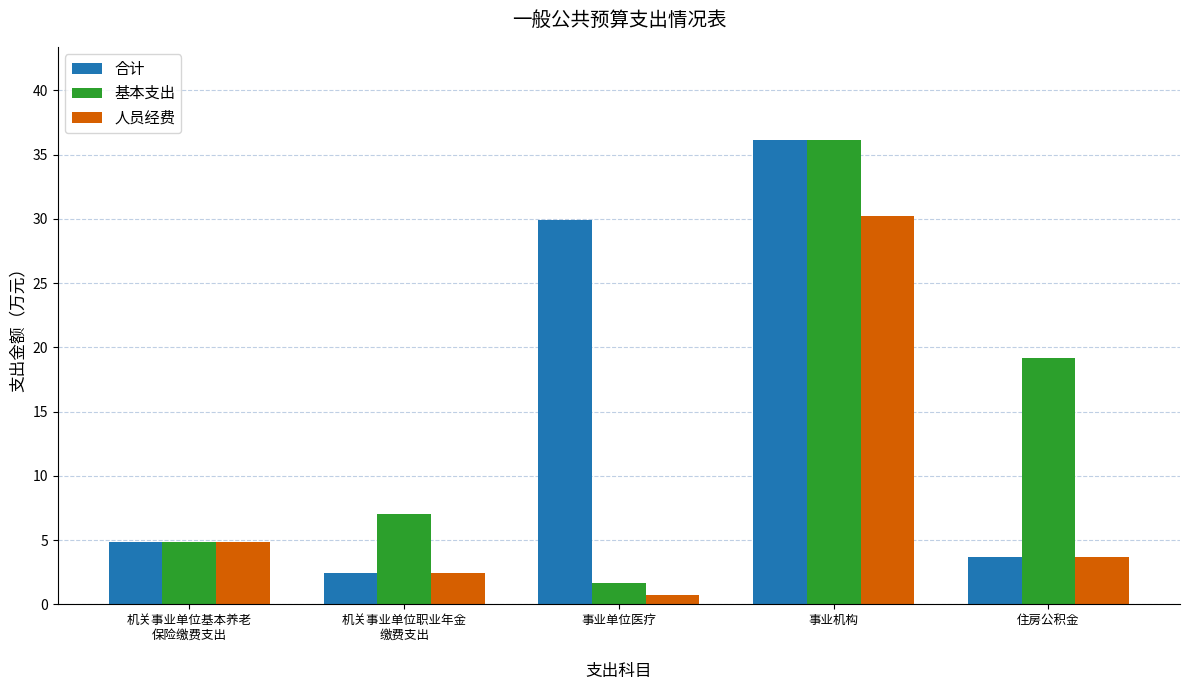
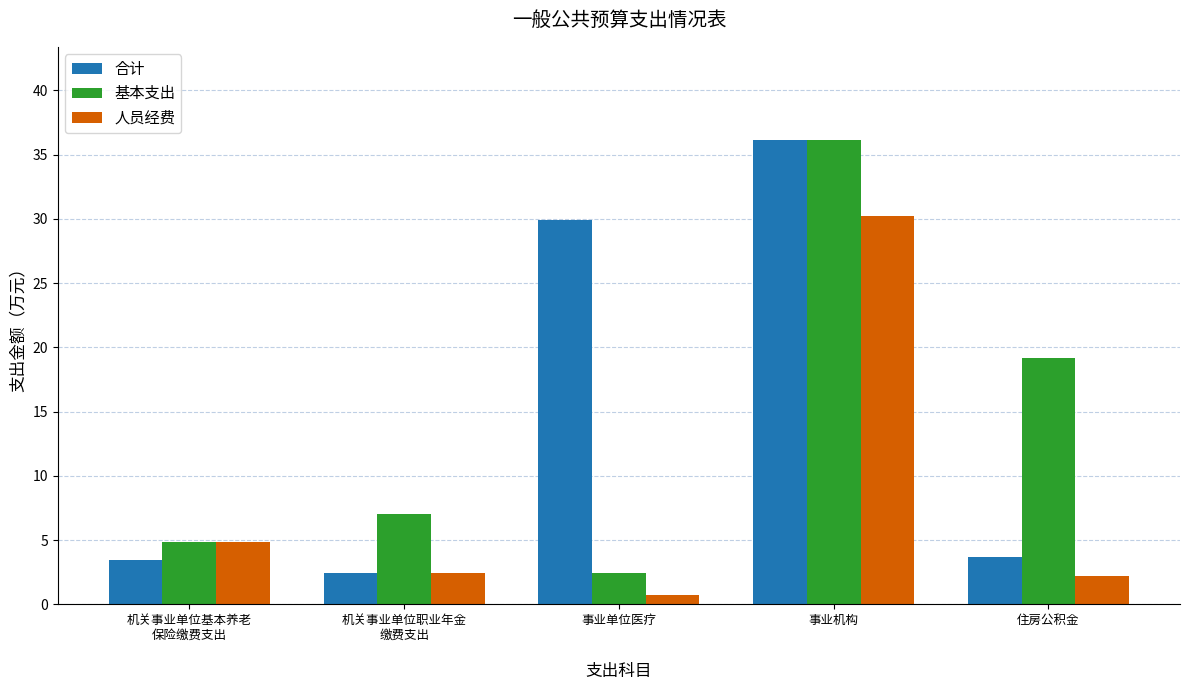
合计, 机关事业单位基本养老 保险缴费支出: 4.9 -> 3.5
基本支出, 事业单位医疗: 1.7 -> 2.4
人员经费, 住房公积金: 3.7 -> 2.2
